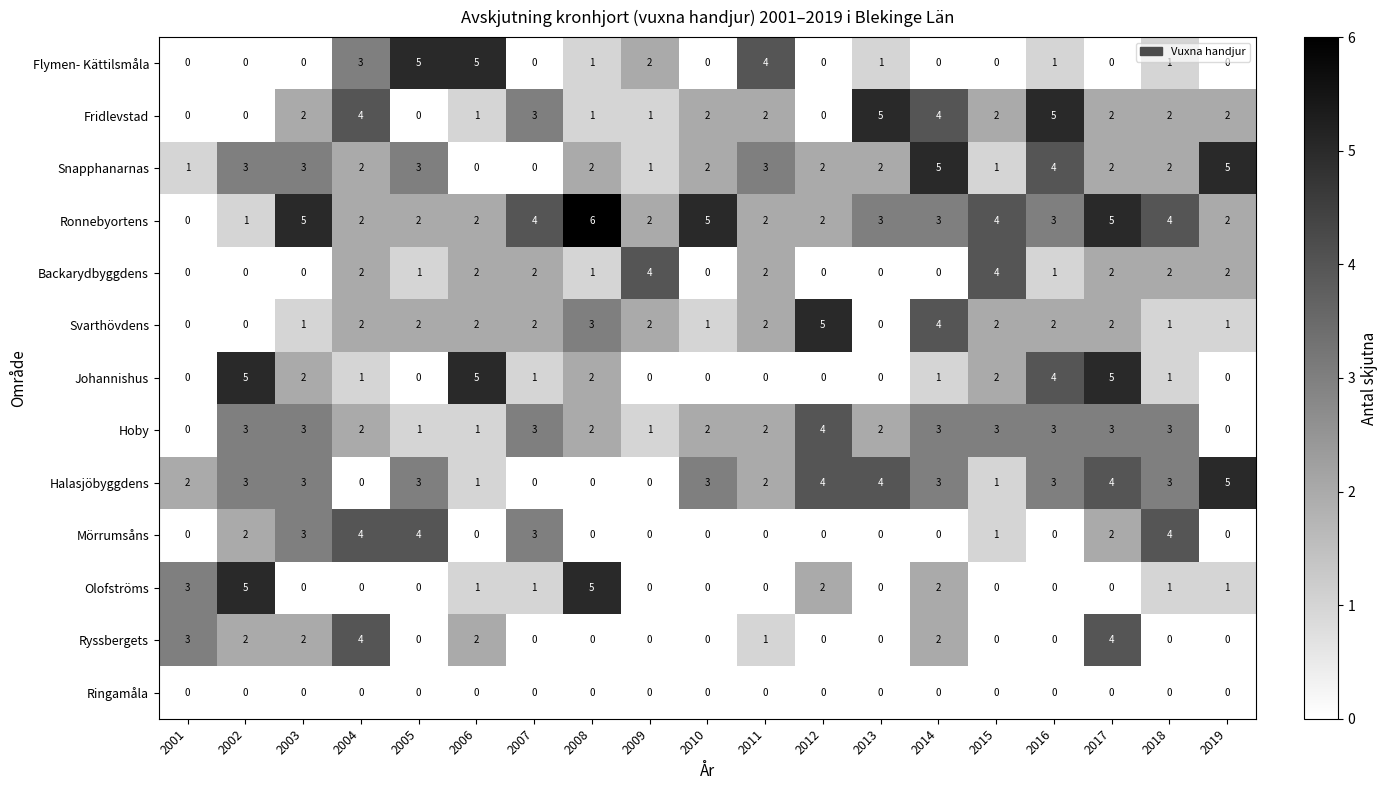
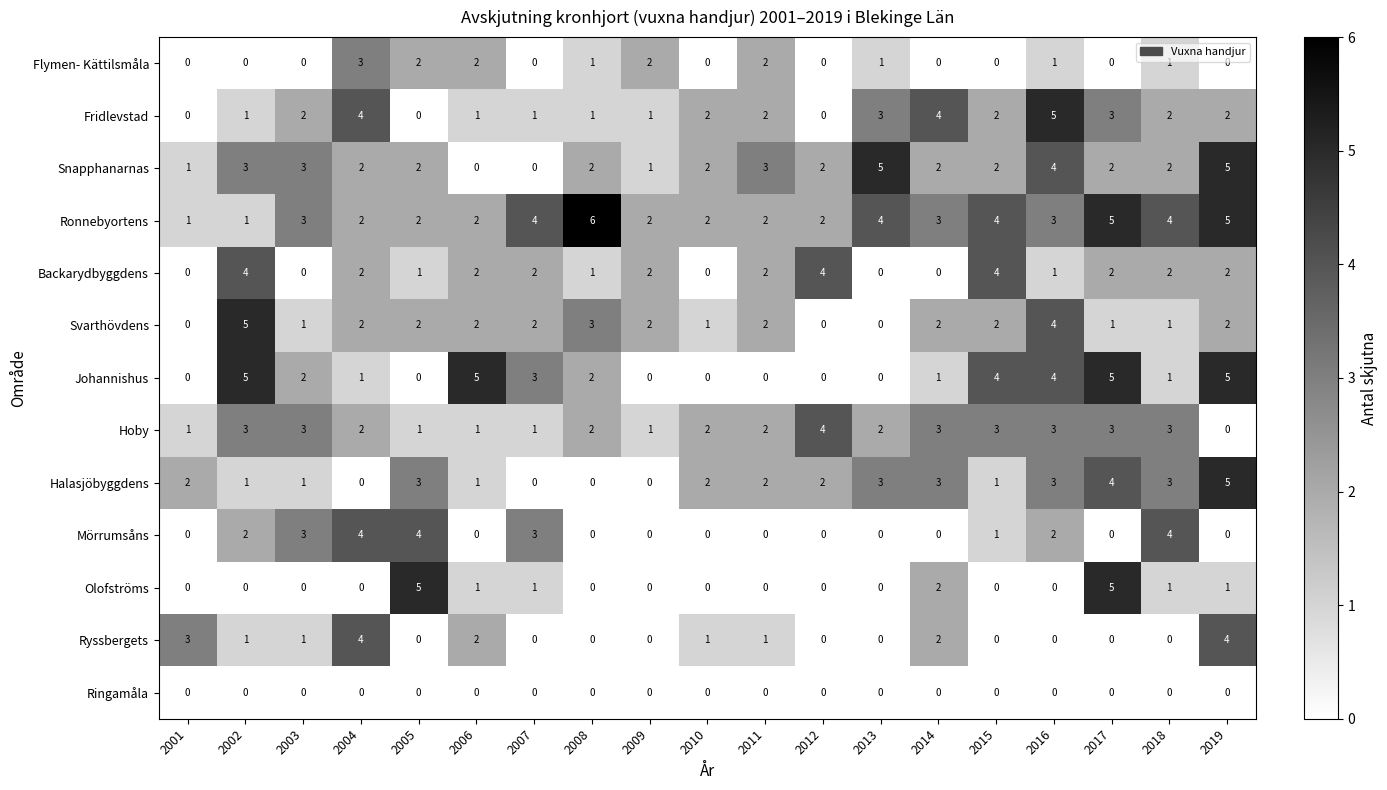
Flymen- Kättilsmåla, 2005: 5 -> 2
Flymen- Kättilsmåla, 2006: 5 -> 2
Flymen- Kättilsmåla, 2011: 4 -> 2
Fridlevstad, 2002: 0 -> 1
Fridlevstad, 2007: 3 -> 1
Fridlevstad, 2013: 5 -> 3
Fridlevstad, 2017: 2 -> 3
Snapphanarnas, 2005: 3 -> 2
Snapphanarnas, 2013: 2 -> 5
Snapphanarnas, 2014: 5 -> 2
Snapphanarnas, 2015: 1 -> 2
Ronnebyortens, 2001: 0 -> 1
Ronnebyortens, 2003: 5 -> 3
Ronnebyortens, 2010: 5 -> 2
Ronnebyortens, 2013: 3 -> 4
Ronnebyortens, 2019: 2 -> 5
Backarydbyggdens, 2002: 0 -> 4
Backarydbyggdens, 2009: 4 -> 2
Backarydbyggdens, 2012: 0 -> 4
Svarthövdens, 2002: 0 -> 5
Svarthövdens, 2012: 5 -> 0
Svarthövdens, 2014: 4 -> 2
Svarthövdens, 2016: 2 -> 4
Svarthövdens, 2017: 2 -> 1
Svarthövdens, 2019: 1 -> 2
Johannishus, 2007: 1 -> 3
Johannishus, 2015: 2 -> 4
Johannishus, 2019: 0 -> 5
Hoby, 2001: 0 -> 1
Hoby, 2007: 3 -> 1
Halasjöbyggdens, 2002: 3 -> 1
Halasjöbyggdens, 2003: 3 -> 1
Halasjöbyggdens, 2010: 3 -> 2
Halasjöbyggdens, 2012: 4 -> 2
Halasjöbyggdens, 2013: 4 -> 3
Mörrumsåns, 2016: 0 -> 2
Mörrumsåns, 2017: 2 -> 0
Olofströms, 2001: 3 -> 0
Olofströms, 2002: 5 -> 0
Olofströms, 2005: 0 -> 5
Olofströms, 2008: 5 -> 0
Olofströms, 2012: 2 -> 0
Olofströms, 2017: 0 -> 5
Ryssbergets, 2002: 2 -> 1
Ryssbergets, 2003: 2 -> 1
Ryssbergets, 2010: 0 -> 1
Ryssbergets, 2017: 4 -> 0
Ryssbergets, 2019: 0 -> 4
